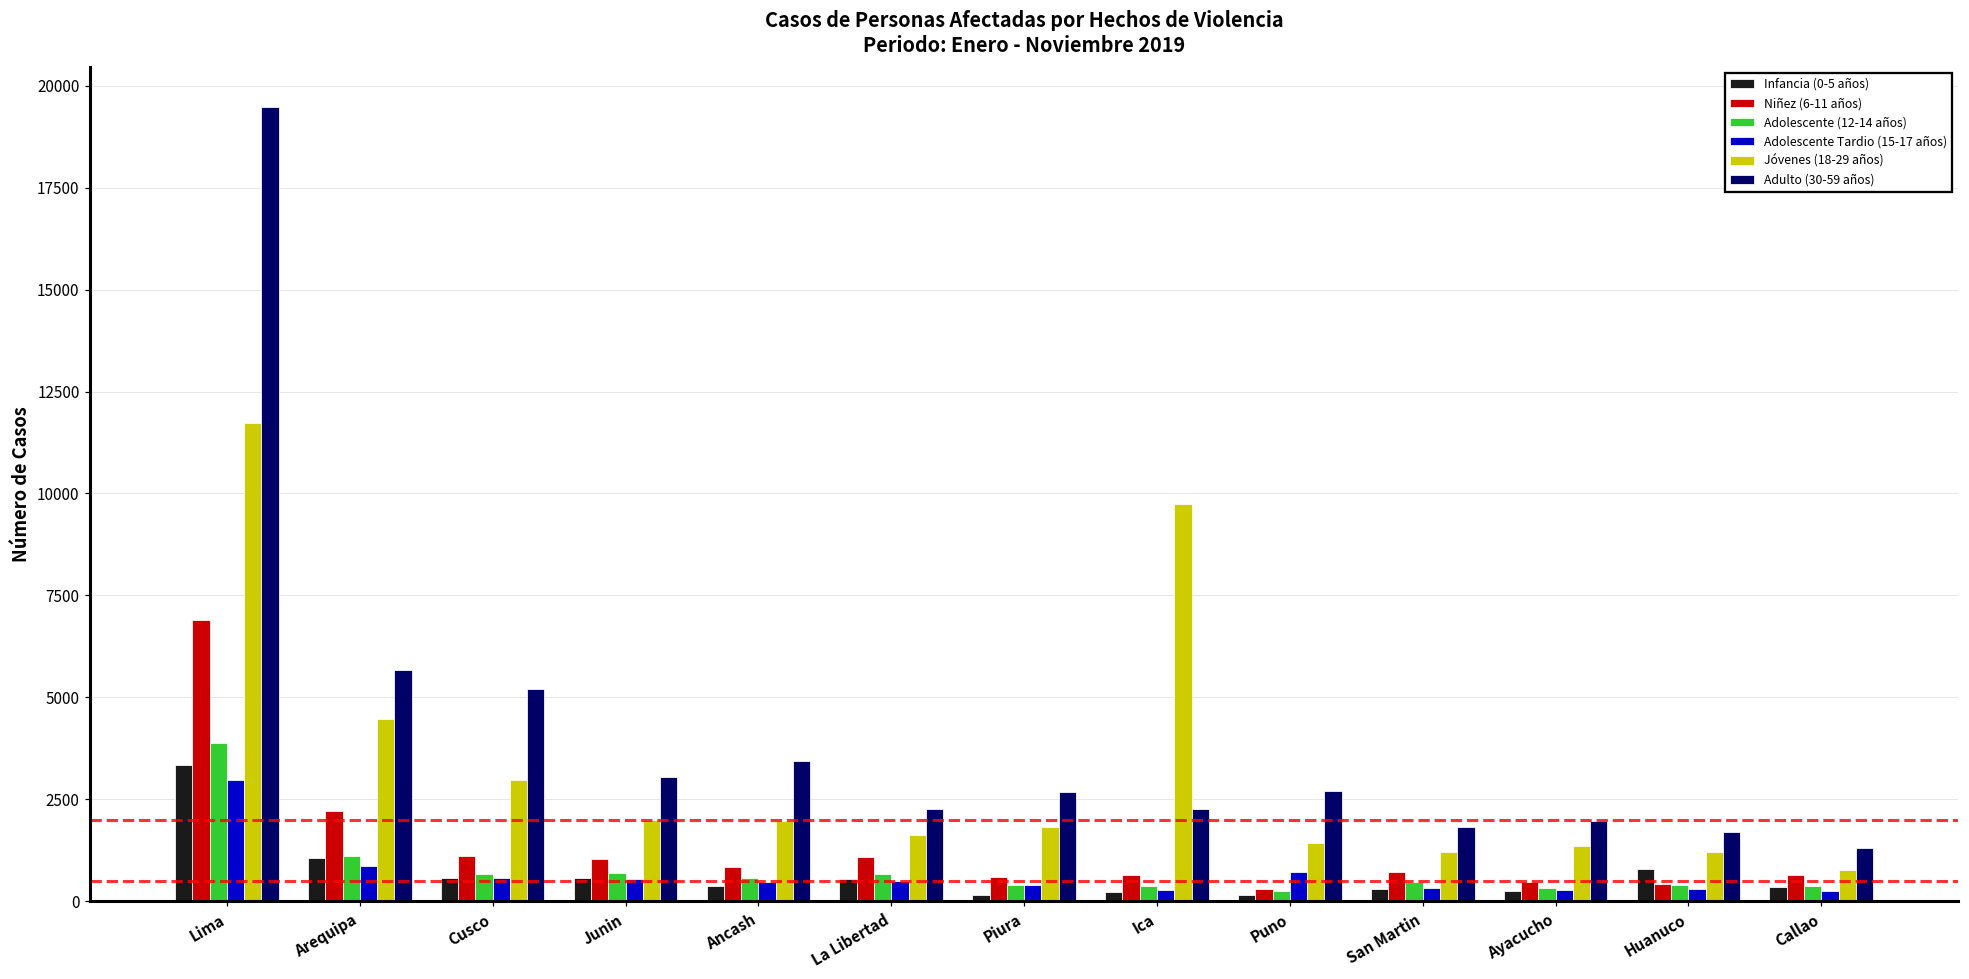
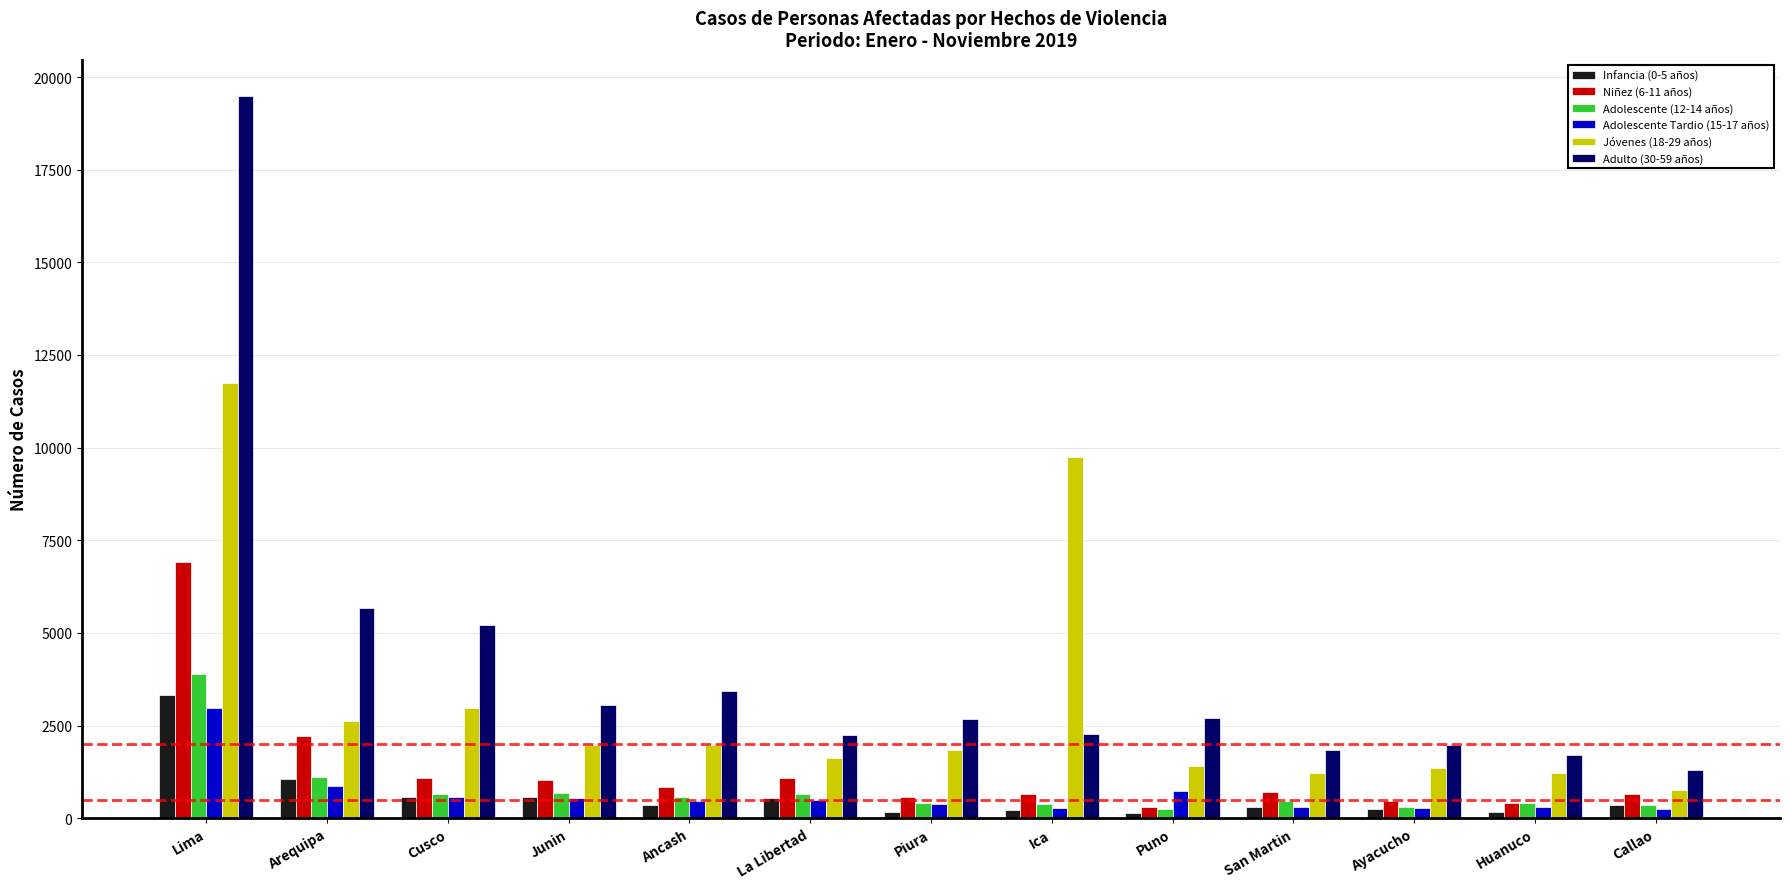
Jóvenes (18-29 años), Arequipa: 4500 -> 2600
Infancia (0-5 años), Huanuco: 800 -> 200
